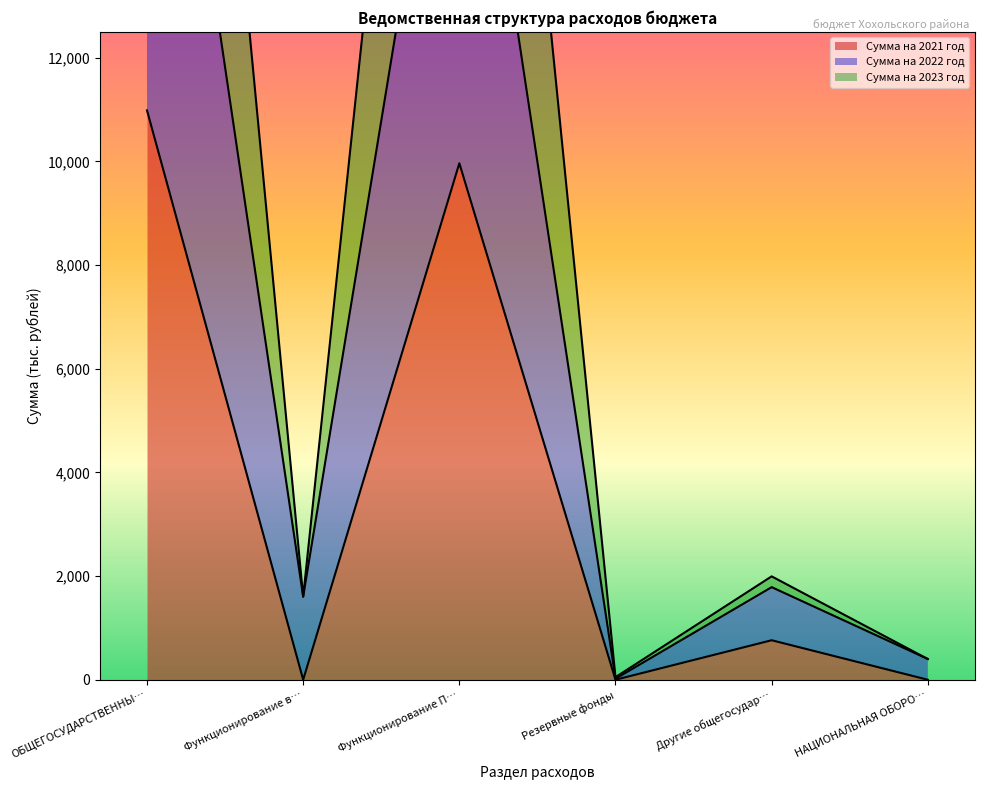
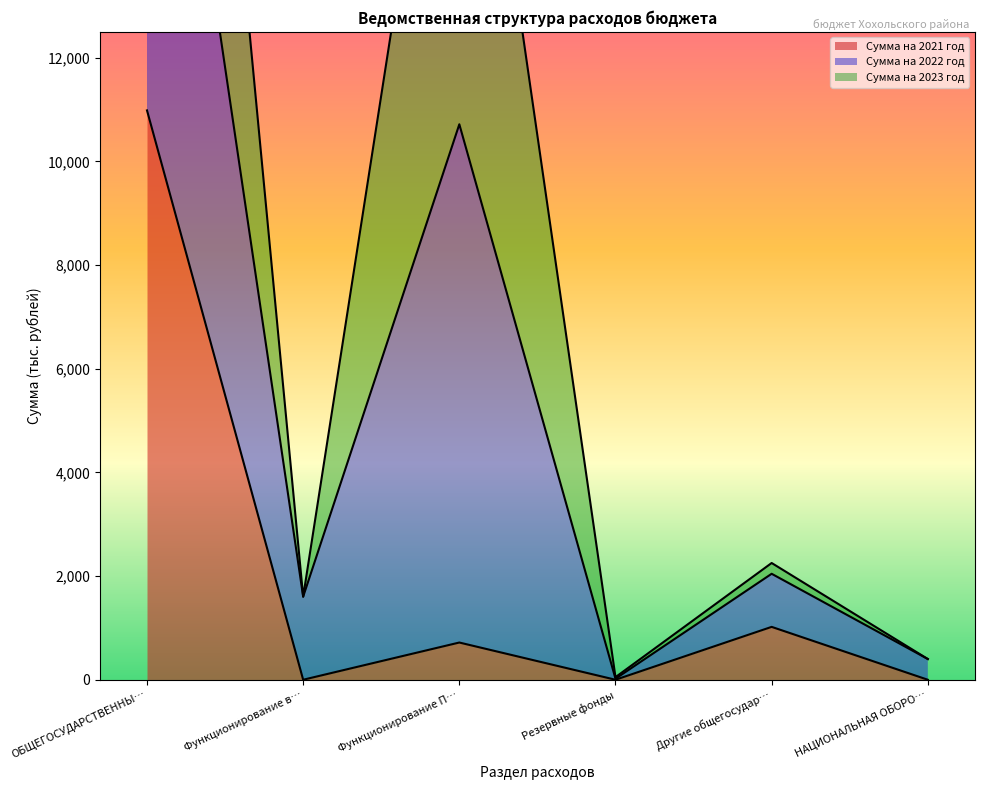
Сумма на 2021 год, Функционирование П…: 10,000 -> 700
Сумма на 2021 год, Другие общегосудар…: 800 -> 1,000
